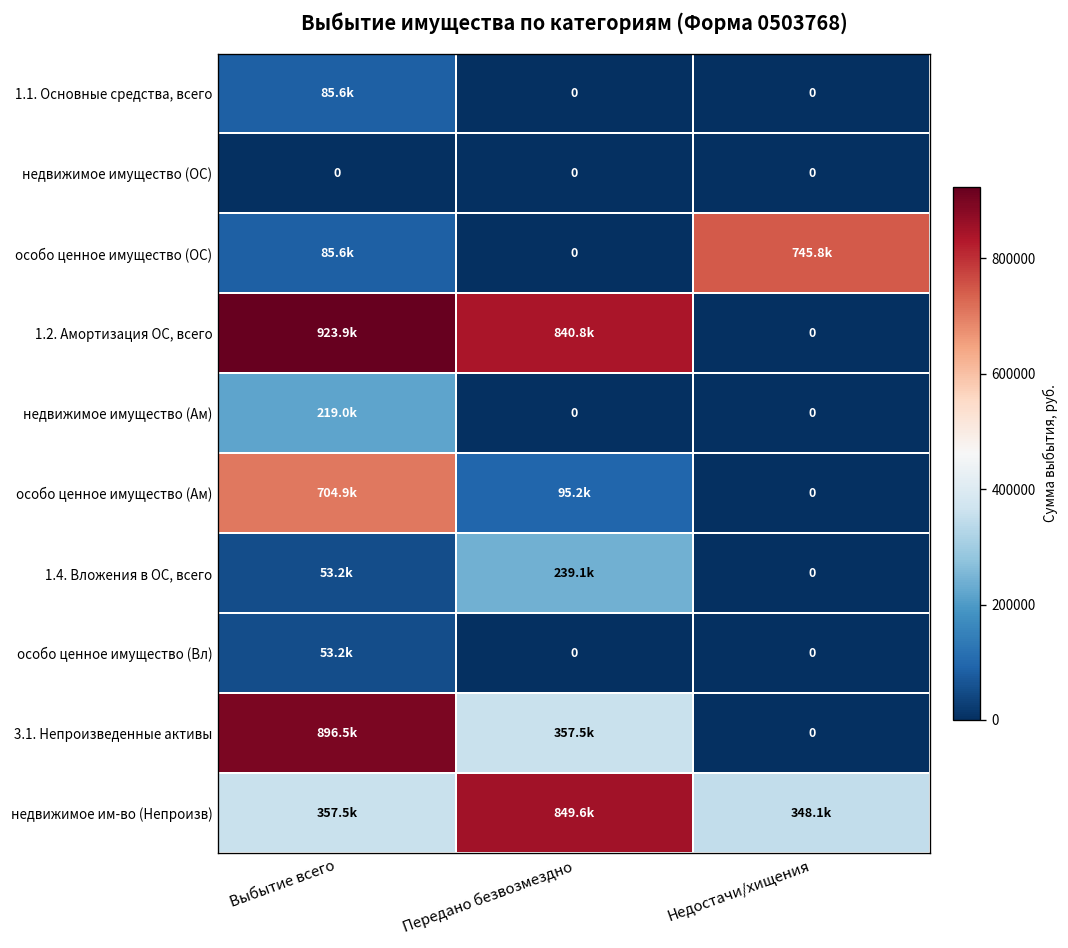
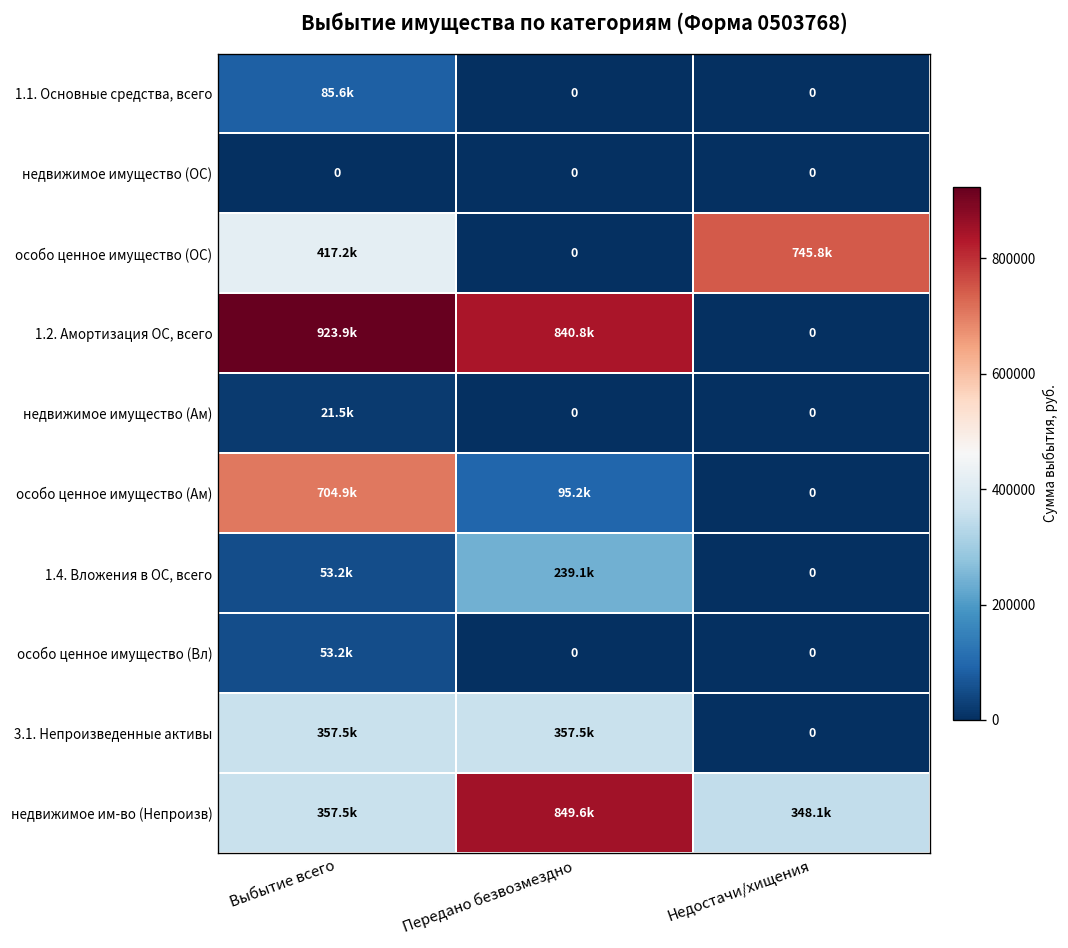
особо ценное имущество (ОС), Выбытие всего: 85.6k -> 417.2k
недвижимое имущество (Ам), Выбытие всего: 219.0k -> 21.5k
3.1. Непроизведенные активы, Выбытие всего: 896.5k -> 357.5k
